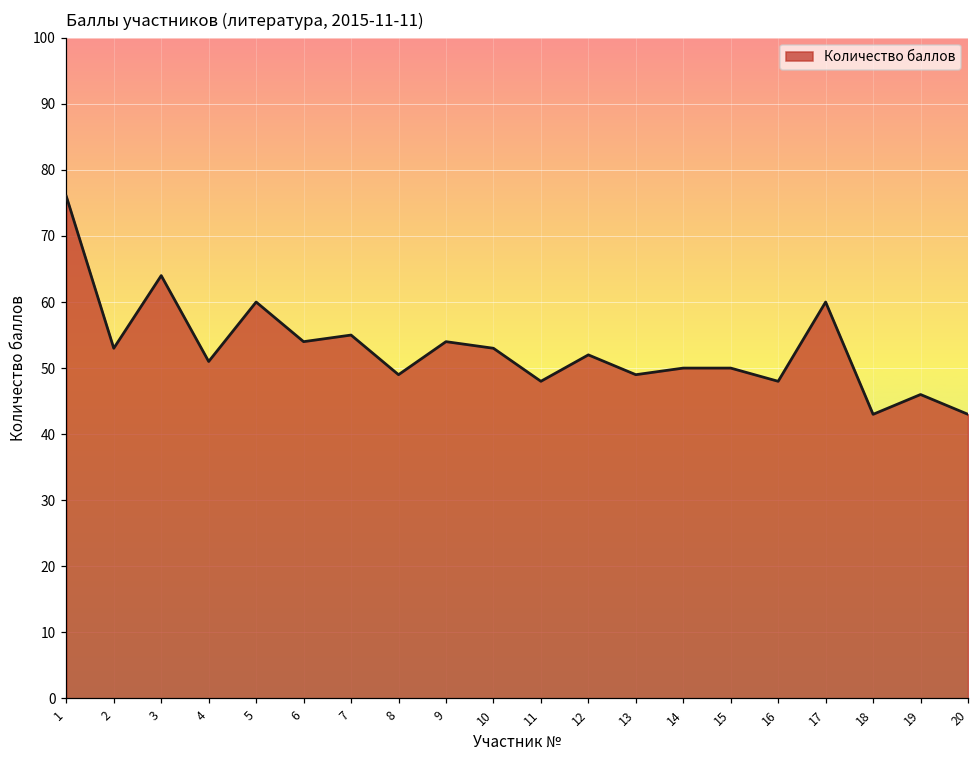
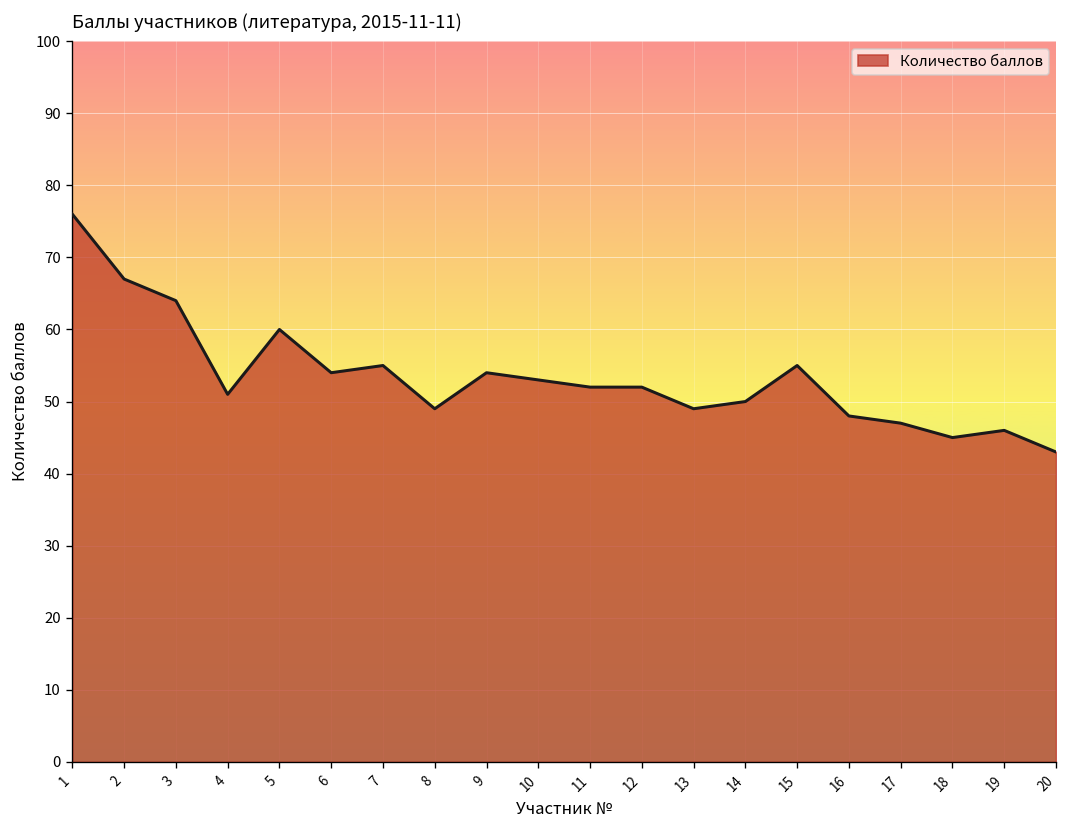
2: 53 -> 67
11: 48 -> 52
15: 50 -> 55
17: 60 -> 47
18: 43 -> 45
